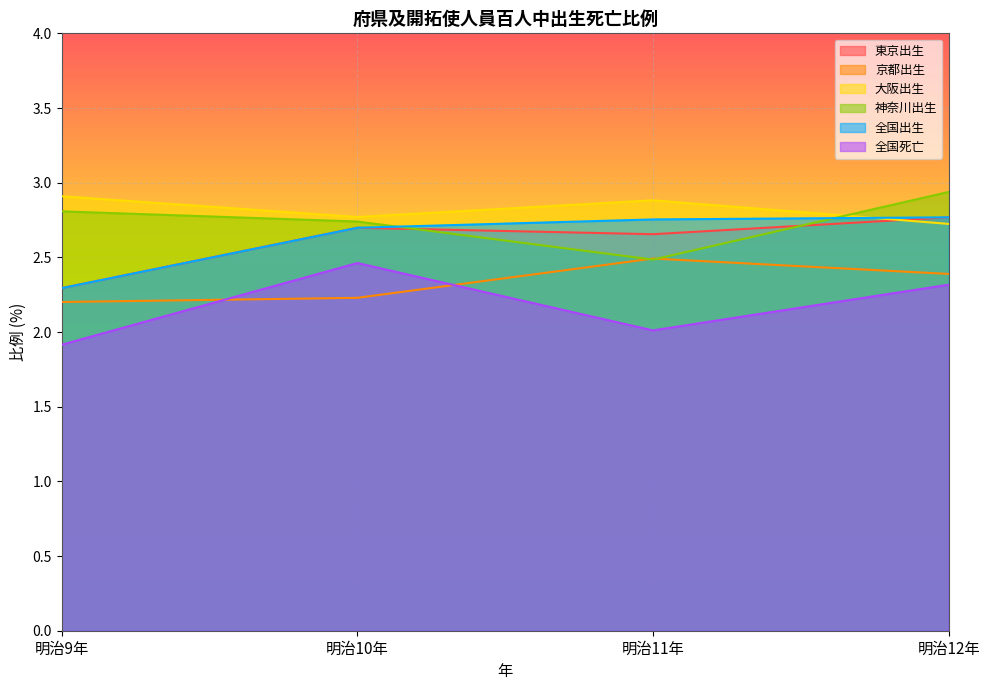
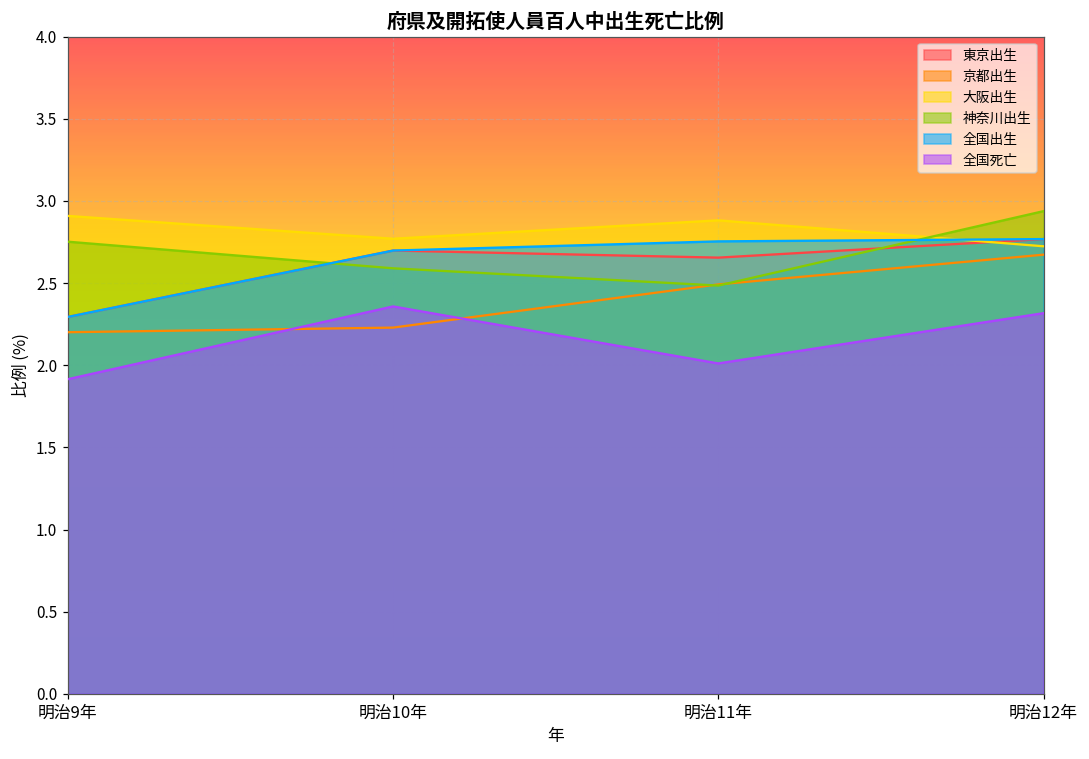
神奈川出生, 明治9年: 2.81 -> 2.75
神奈川出生, 明治10年: 2.74 -> 2.59
全国死亡, 明治10年: 2.46 -> 2.36
京都出生, 明治12年: 2.39 -> 2.67
